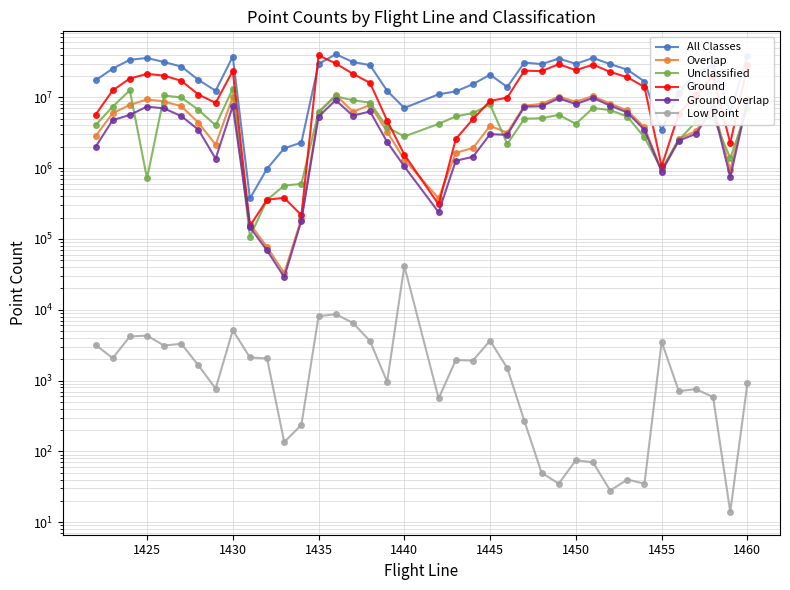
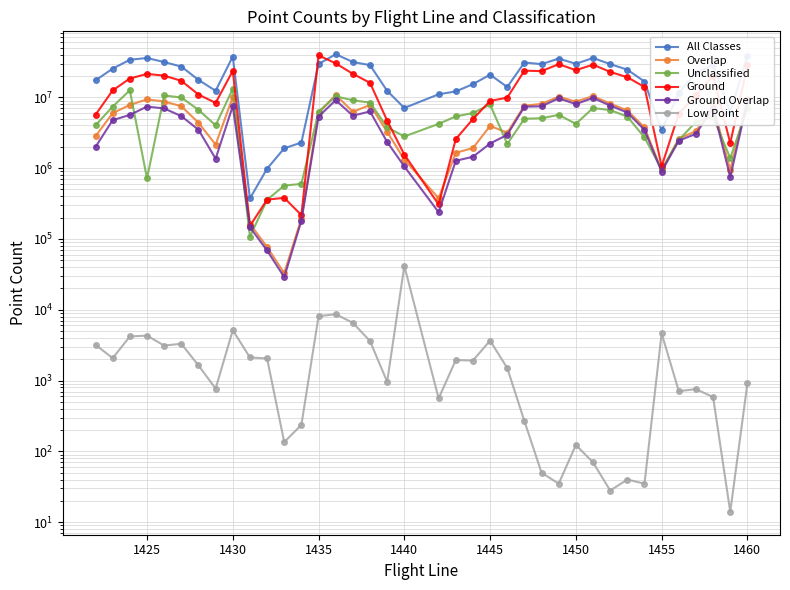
Ground Overlap, 1445: 3000000 -> 2200000
Low Point, 1450: 80 -> 120
Low Point, 1455: 4000 -> 5000
